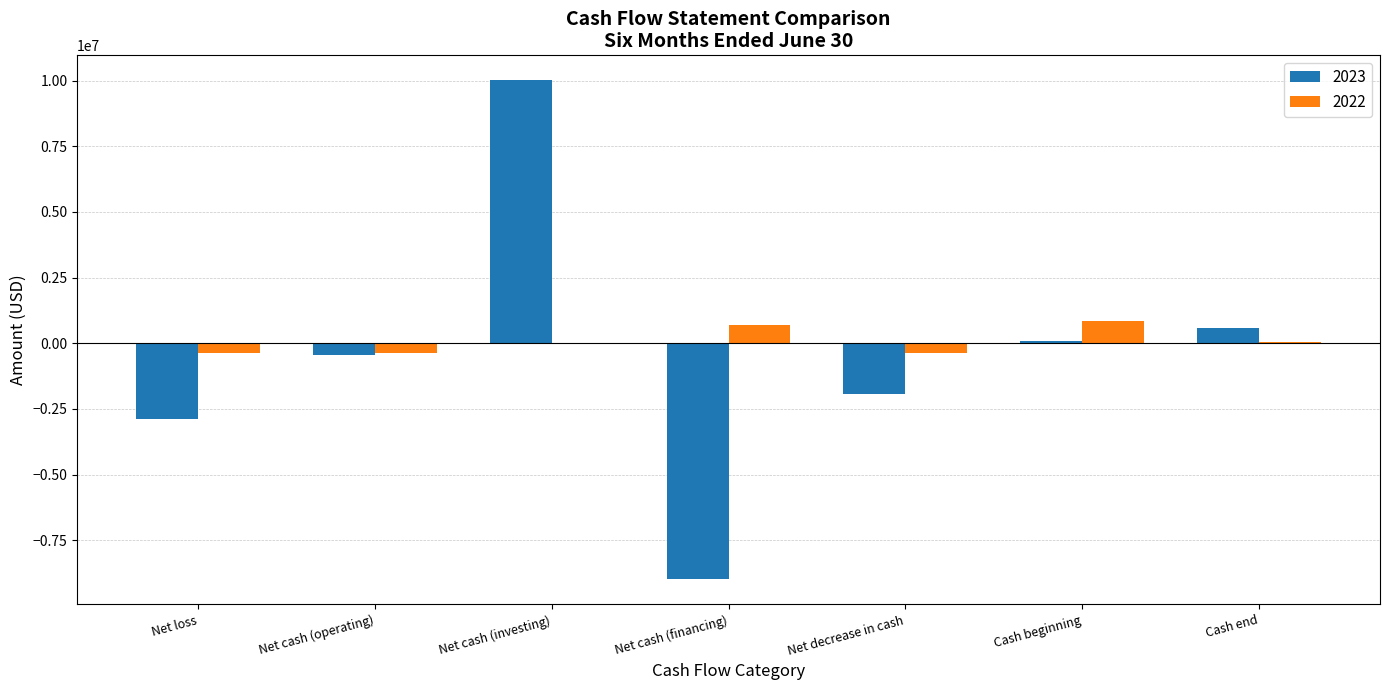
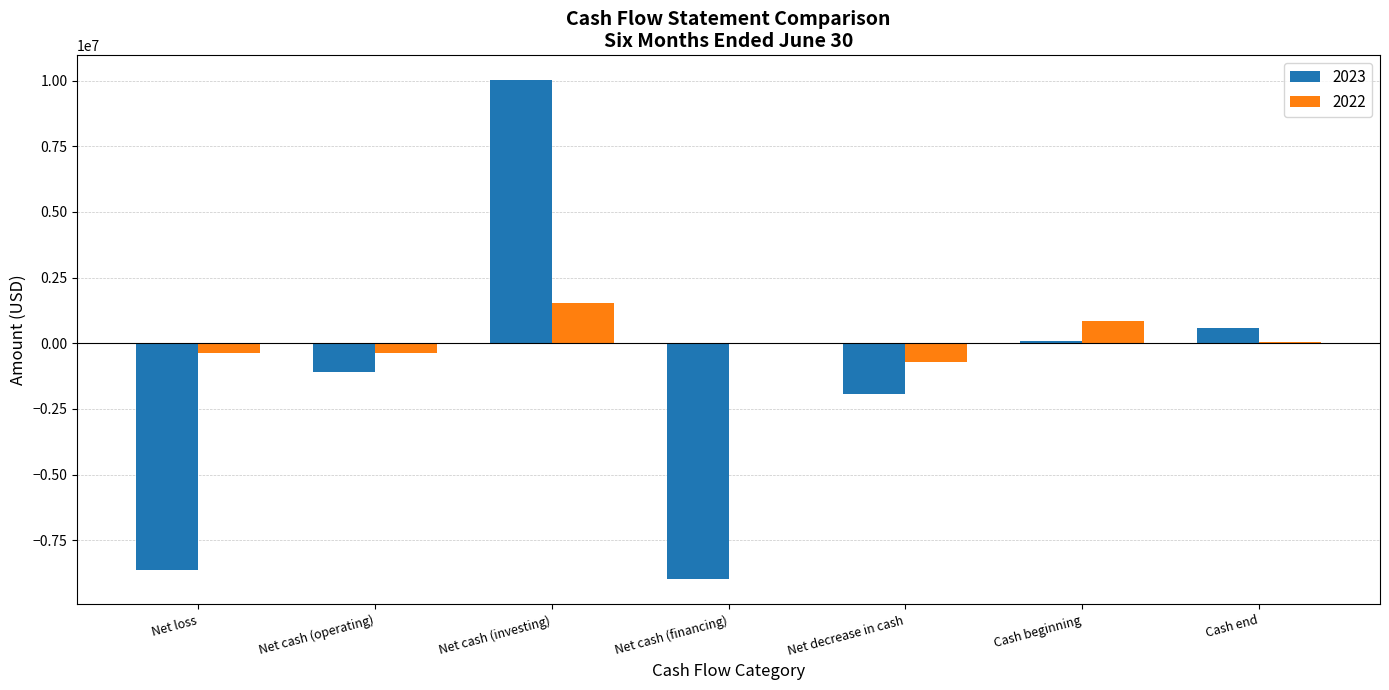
2023, Net loss: -2900000 -> -8600000
2023, Net cash (operating): -400000 -> -1100000
2022, Net cash (investing): 0 -> 1500000
2022, Net cash (financing): 700000 -> 0
2022, Net decrease in cash: -400000 -> -700000
